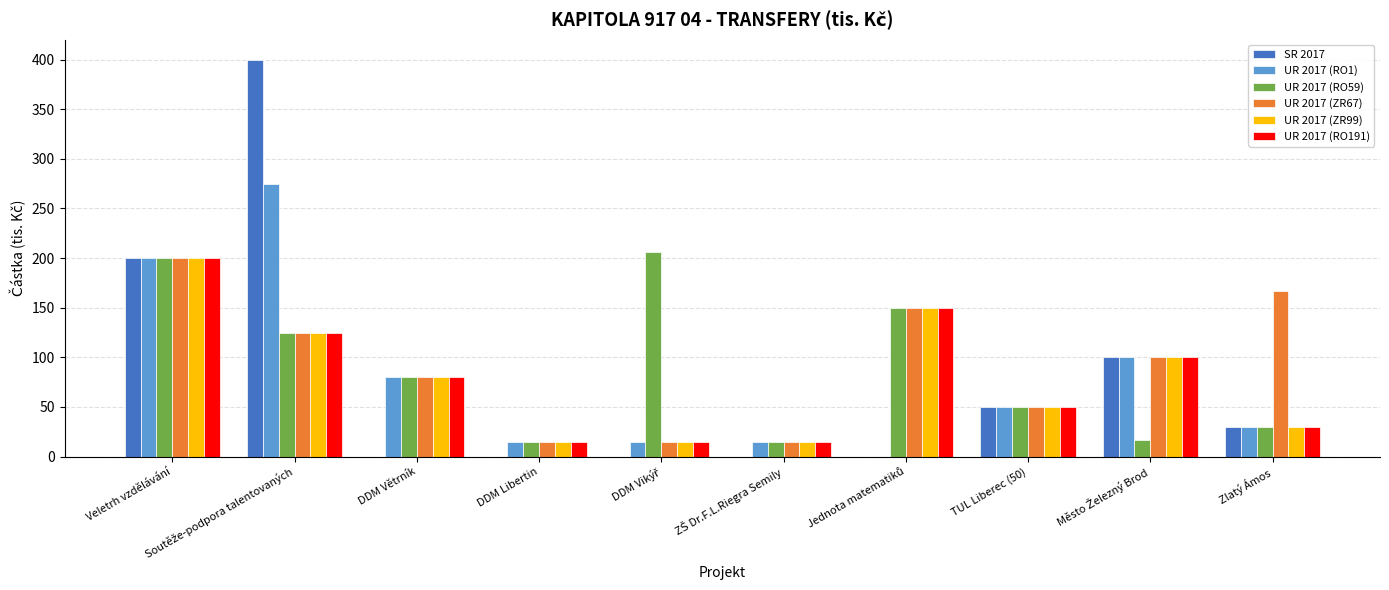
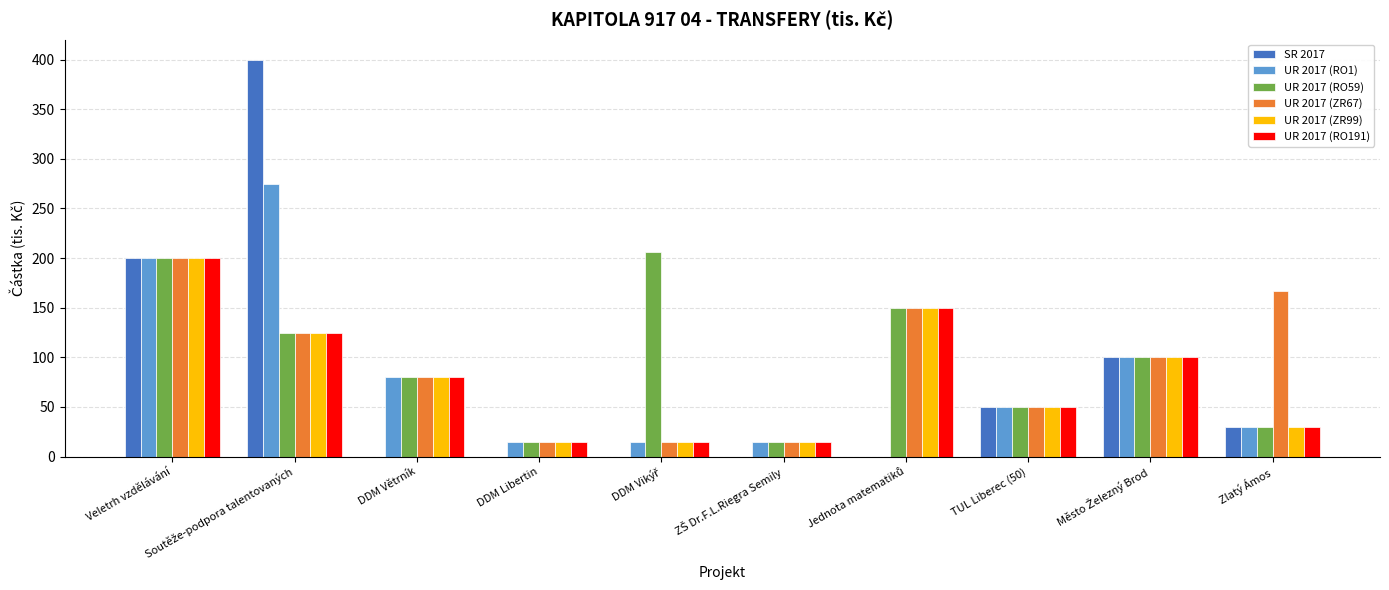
UR 2017 (RO59), Město Železný Brod: 20 -> 100
